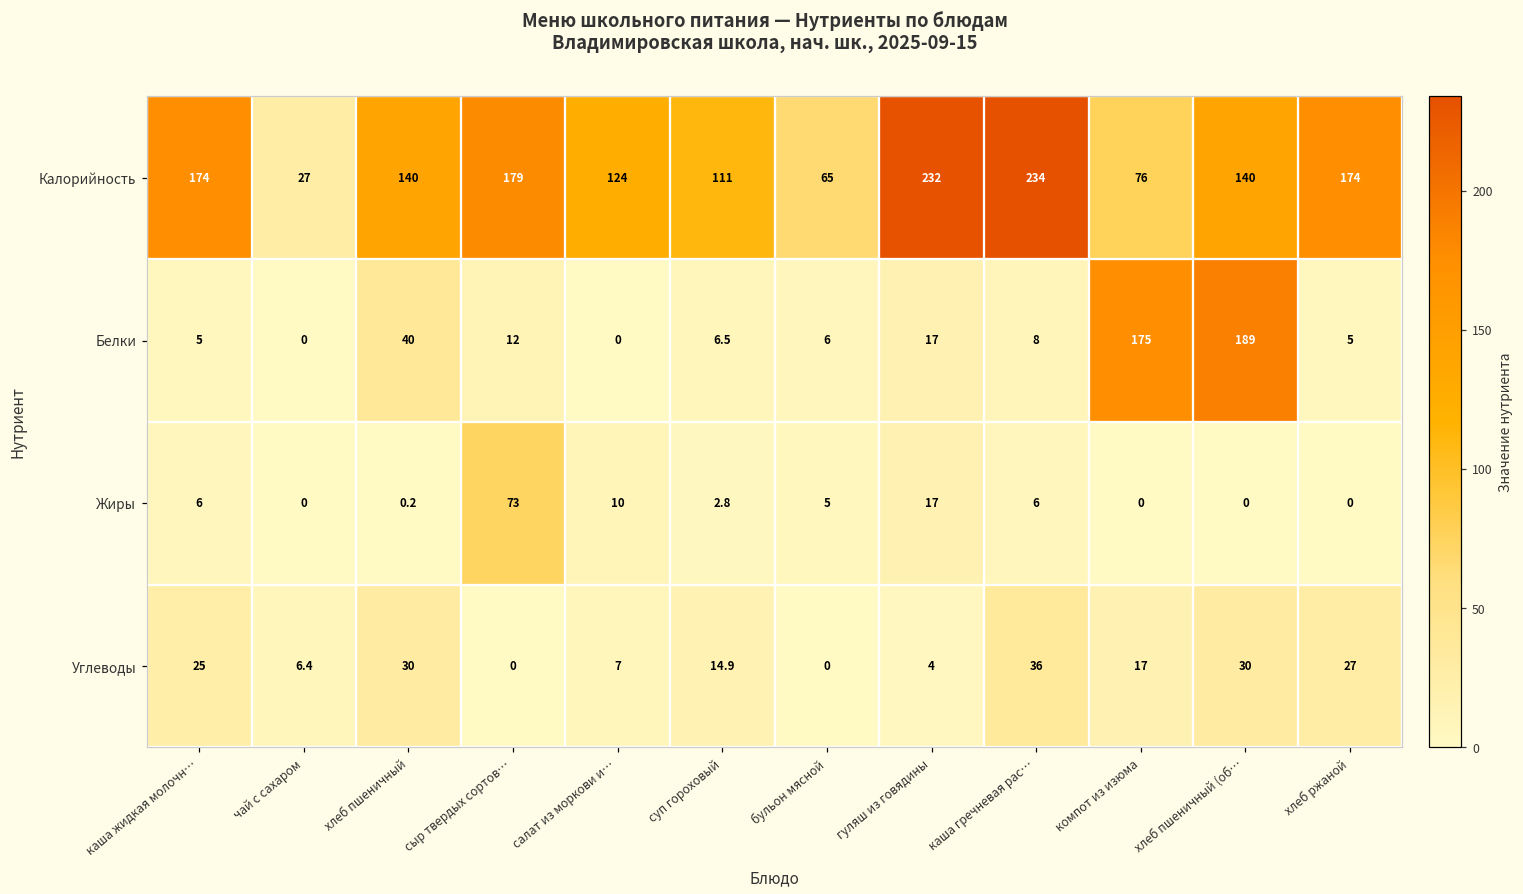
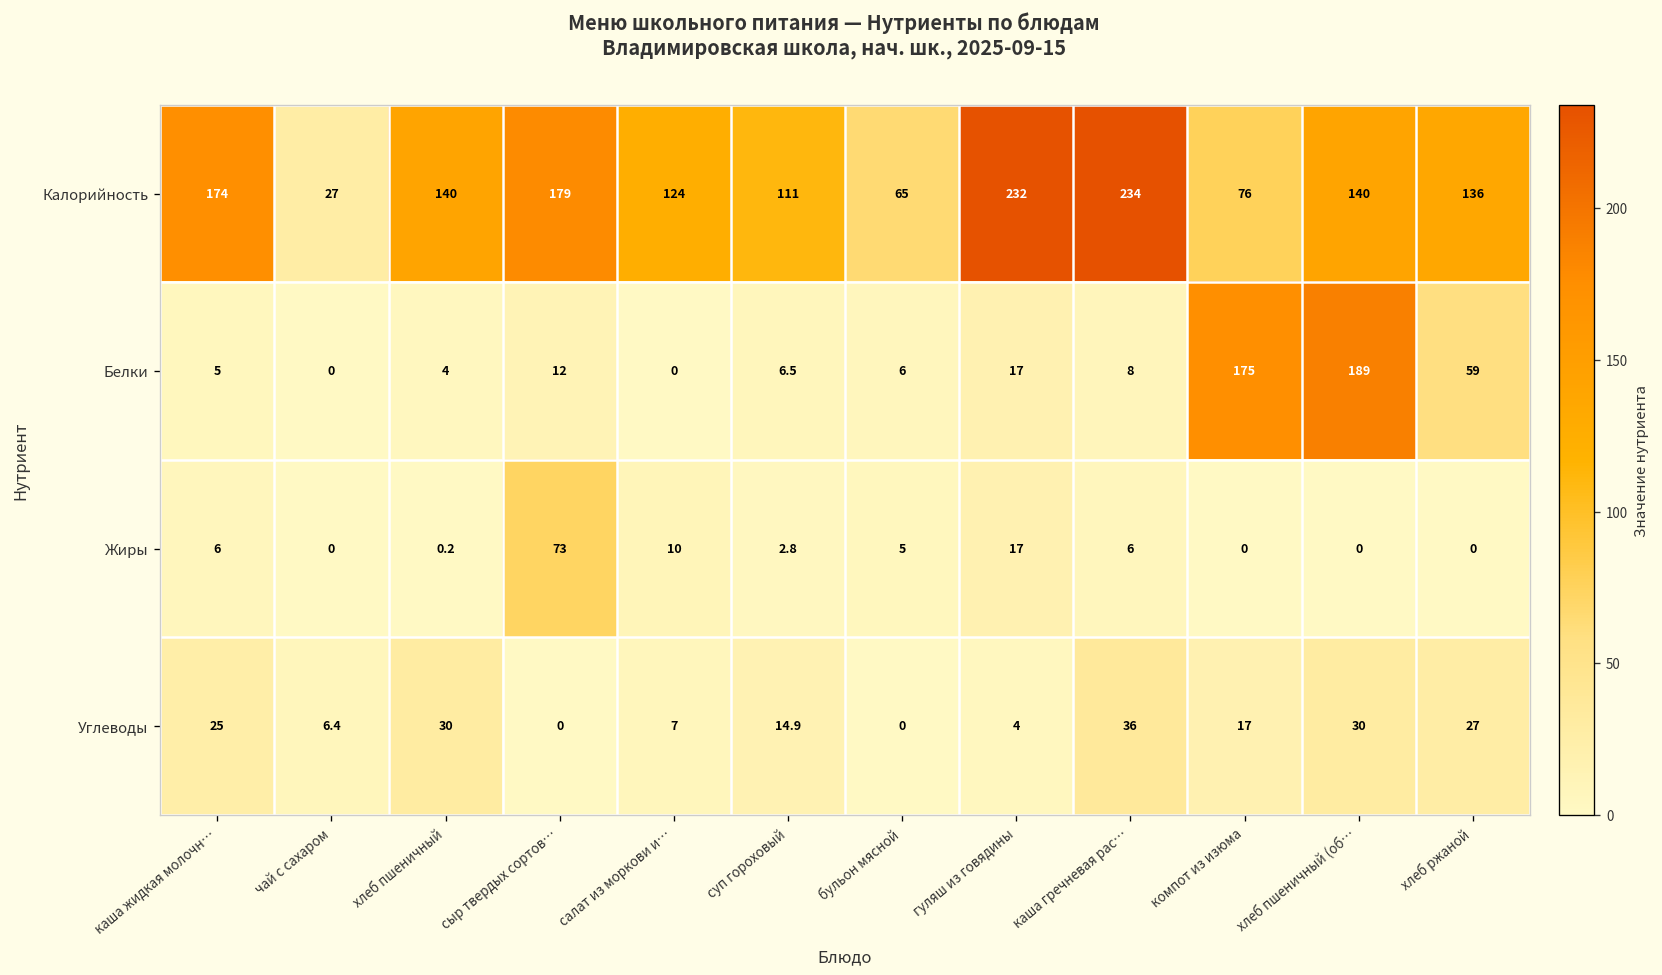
Калорийность, хлеб ржаной: 174 -> 136
Белки, хлеб пшеничный: 40 -> 4
Белки, хлеб ржаной: 5 -> 59
